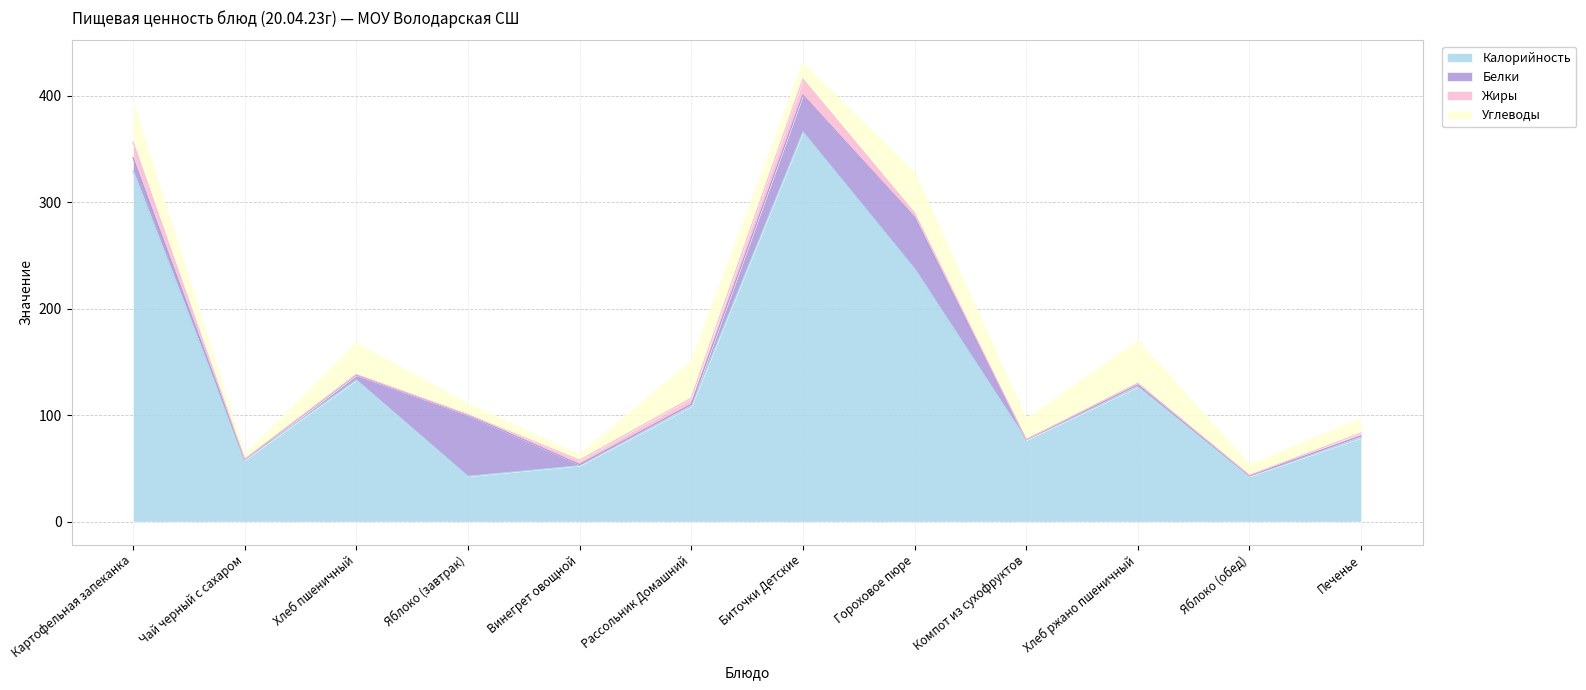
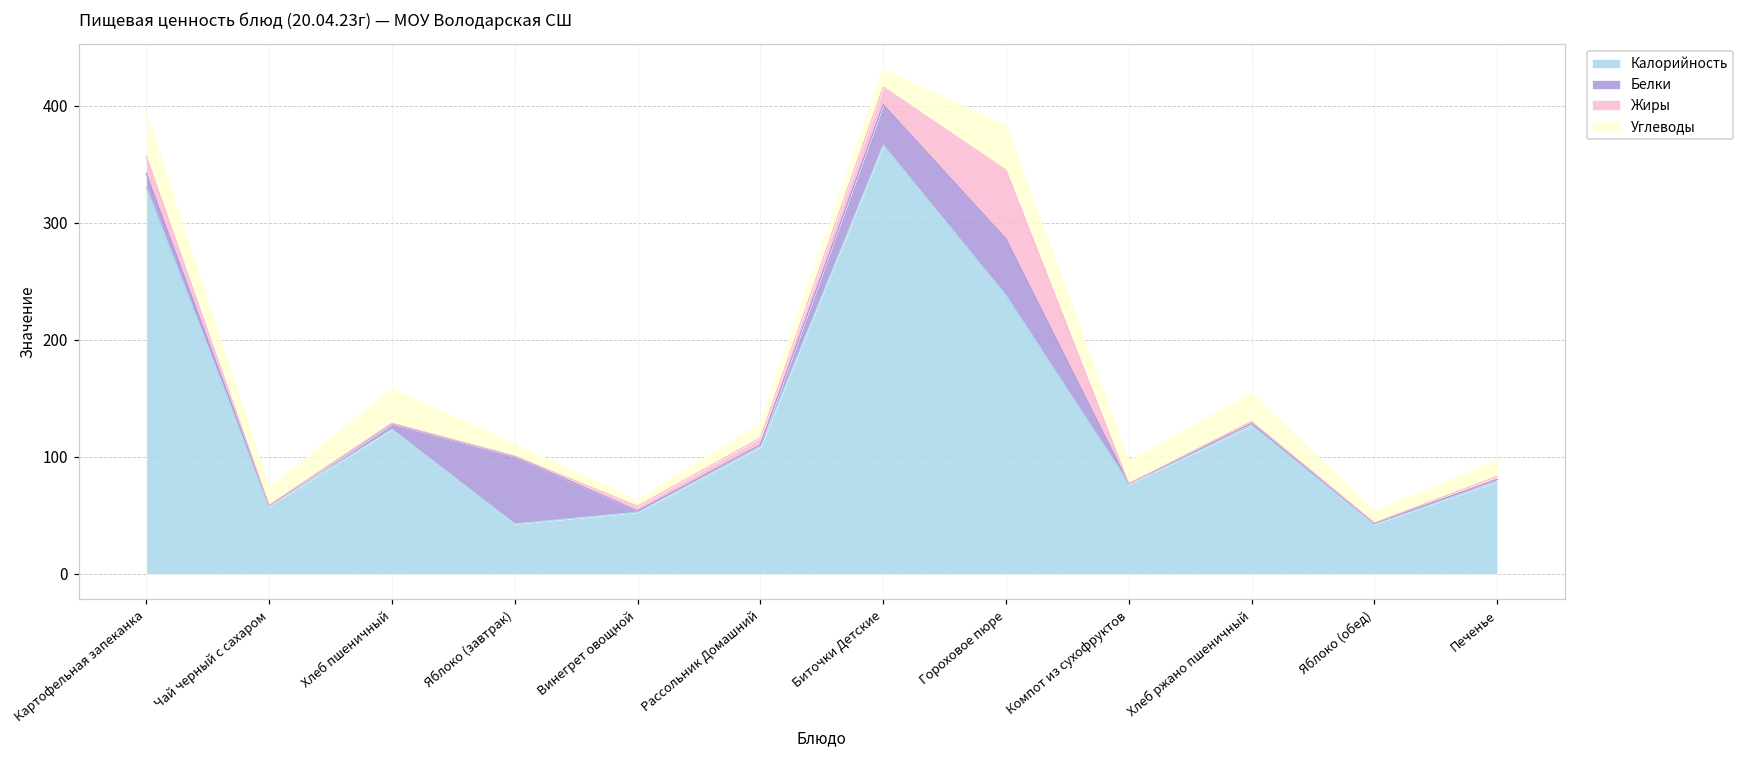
Углеводы, Чай черный с сахаром: 4 -> 15
Калорийность, Хлеб пшеничный: 133 -> 124
Углеводы, Рассольник Домашний: 35 -> 13
Жиры, Гороховое пюре: 4 -> 59
Углеводы, Хлеб ржано пшеничный: 39 -> 24
